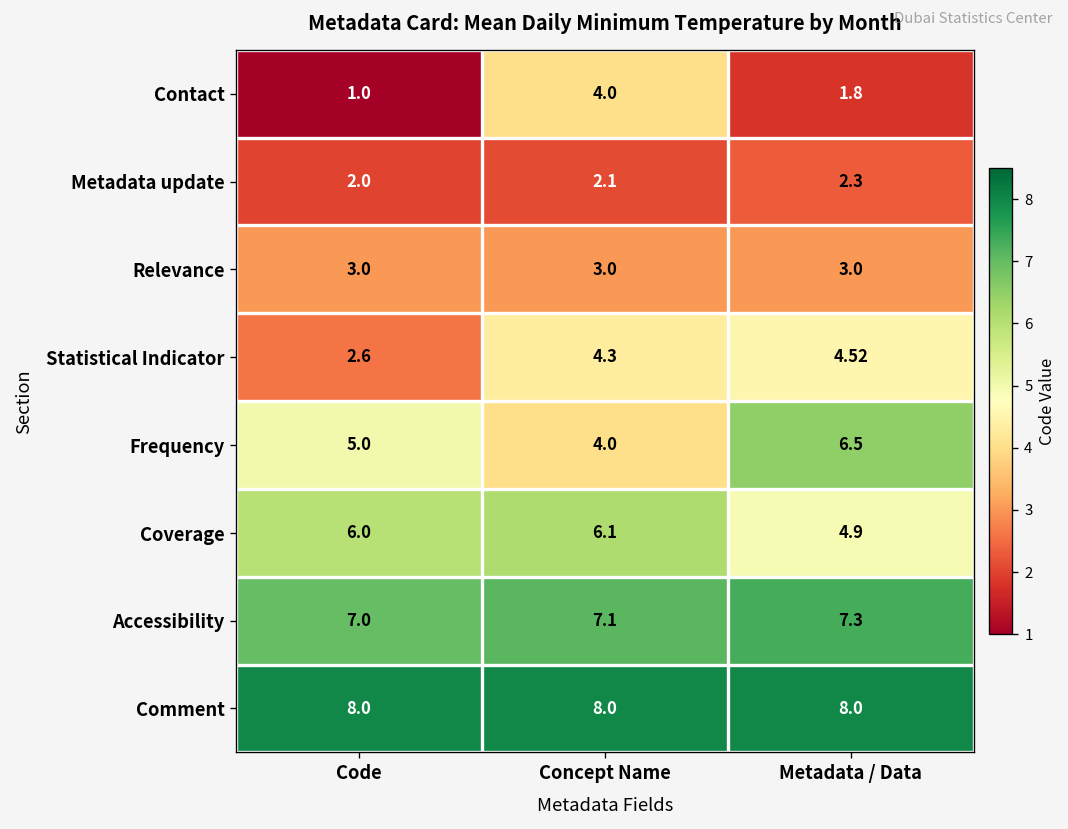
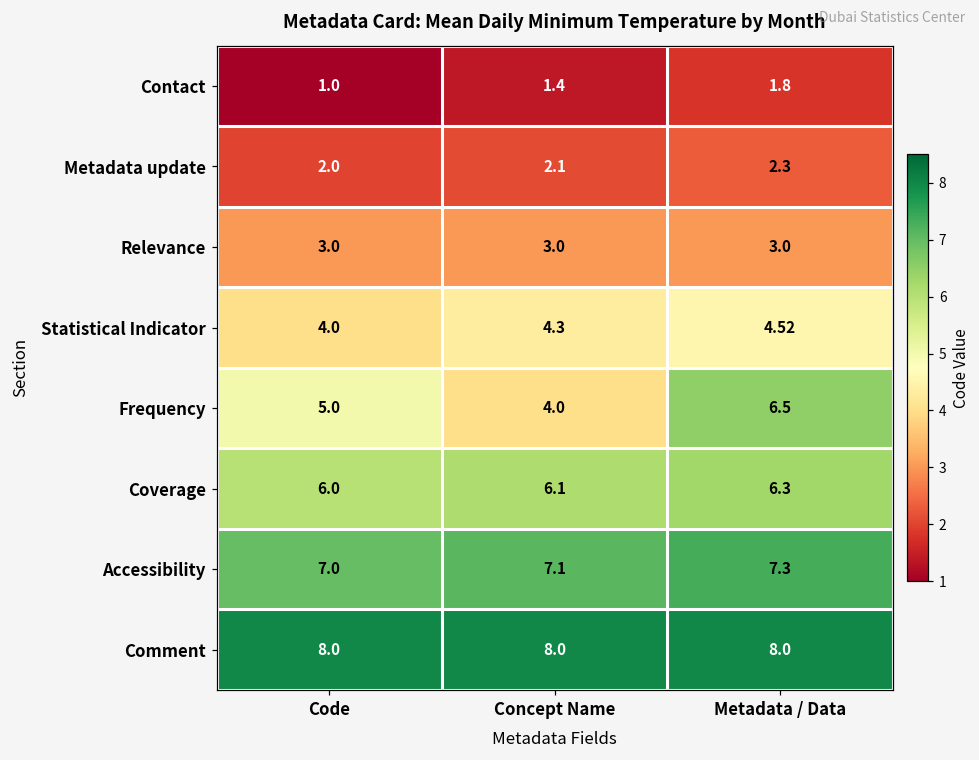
Contact, Concept Name: 4.0 -> 1.4
Statistical Indicator, Code: 2.6 -> 4.0
Coverage, Metadata / Data: 4.9 -> 6.3
